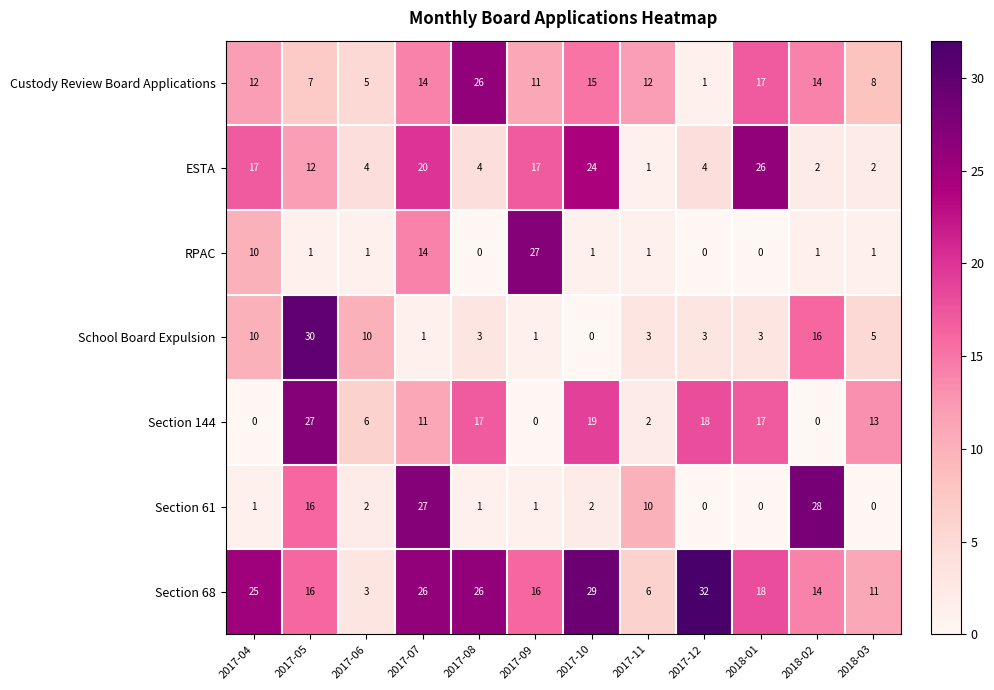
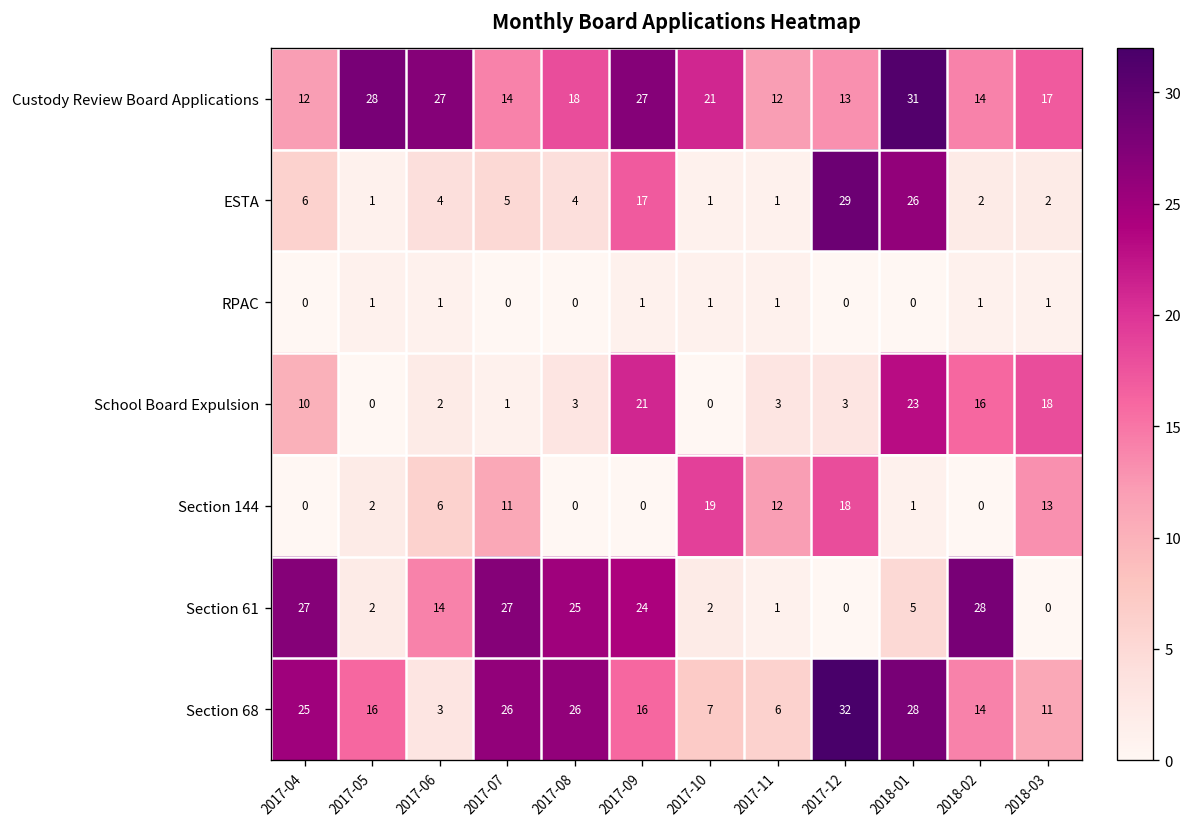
Custody Review Board Applications, 2017-05: 7 -> 28
Custody Review Board Applications, 2017-06: 5 -> 27
Custody Review Board Applications, 2017-08: 26 -> 18
Custody Review Board Applications, 2017-09: 11 -> 27
Custody Review Board Applications, 2017-10: 15 -> 21
Custody Review Board Applications, 2017-12: 1 -> 13
Custody Review Board Applications, 2018-01: 17 -> 31
Custody Review Board Applications, 2018-03: 8 -> 17
ESTA, 2017-04: 17 -> 6
ESTA, 2017-05: 12 -> 1
ESTA, 2017-07: 20 -> 5
ESTA, 2017-10: 24 -> 1
ESTA, 2017-12: 4 -> 29
RPAC, 2017-04: 10 -> 0
RPAC, 2017-07: 14 -> 0
RPAC, 2017-09: 27 -> 1
School Board Expulsion, 2017-05: 30 -> 0
School Board Expulsion, 2017-06: 10 -> 2
School Board Expulsion, 2017-09: 1 -> 21
School Board Expulsion, 2018-01: 3 -> 23
School Board Expulsion, 2018-03: 5 -> 18
Section 144, 2017-05: 27 -> 2
Section 144, 2017-08: 17 -> 0
Section 144, 2017-11: 2 -> 12
Section 144, 2018-01: 17 -> 1
Section 61, 2017-04: 1 -> 27
Section 61, 2017-05: 16 -> 2
Section 61, 2017-06: 2 -> 14
Section 61, 2017-08: 1 -> 25
Section 61, 2017-09: 1 -> 24
Section 61, 2017-11: 10 -> 1
Section 61, 2018-01: 0 -> 5
Section 68, 2017-10: 29 -> 7
Section 68, 2018-01: 18 -> 28
